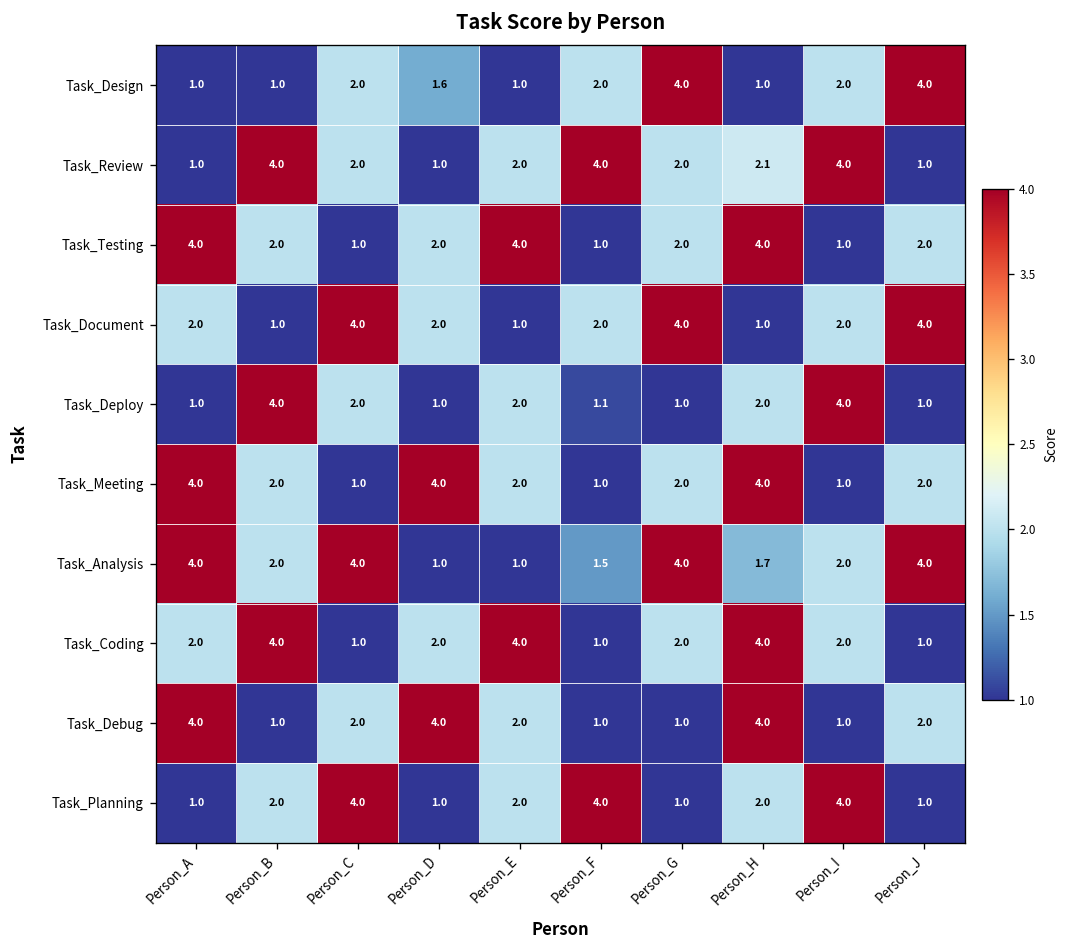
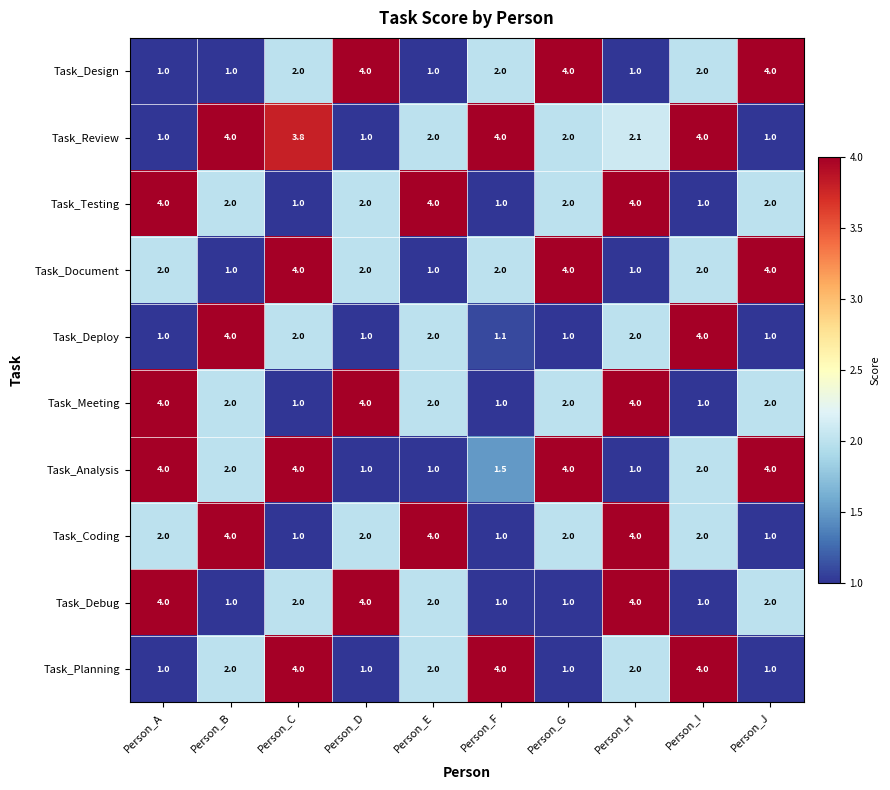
Task_Design, Person_D: 1.6 -> 4.0
Task_Review, Person_C: 2.0 -> 3.8
Task_Analysis, Person_H: 1.7 -> 1.0
